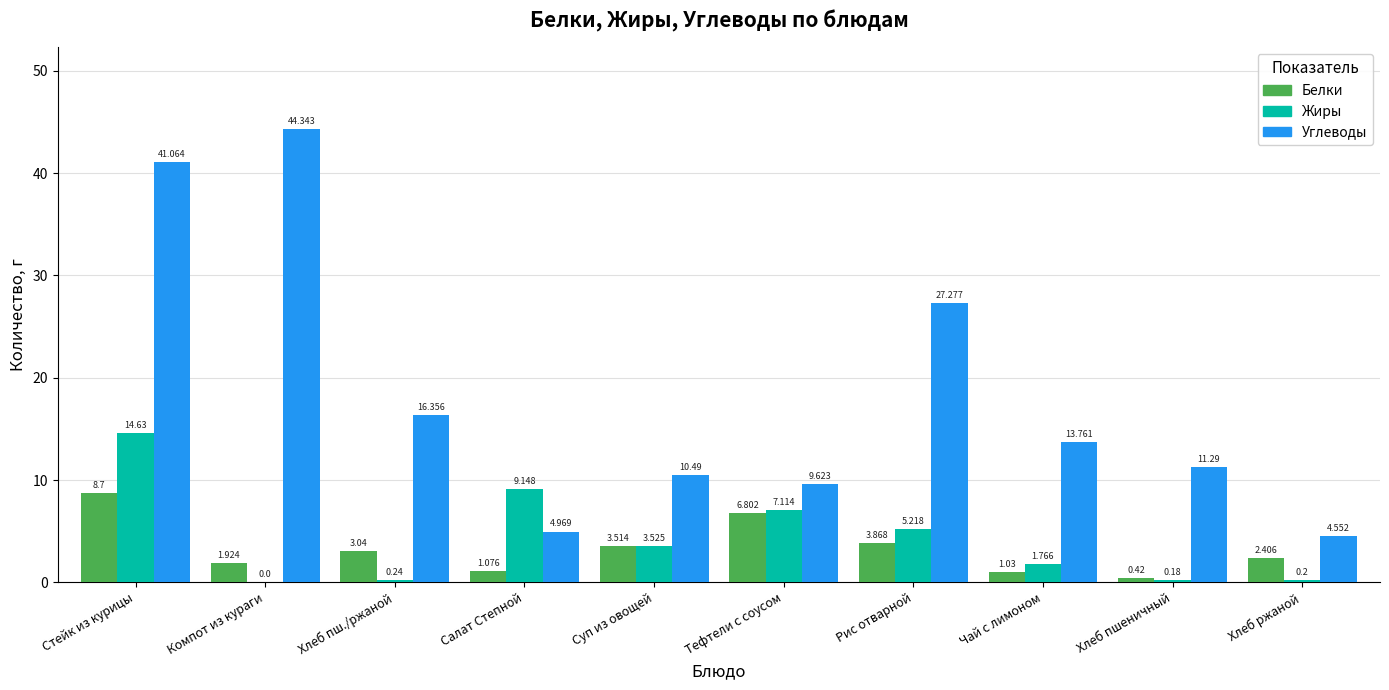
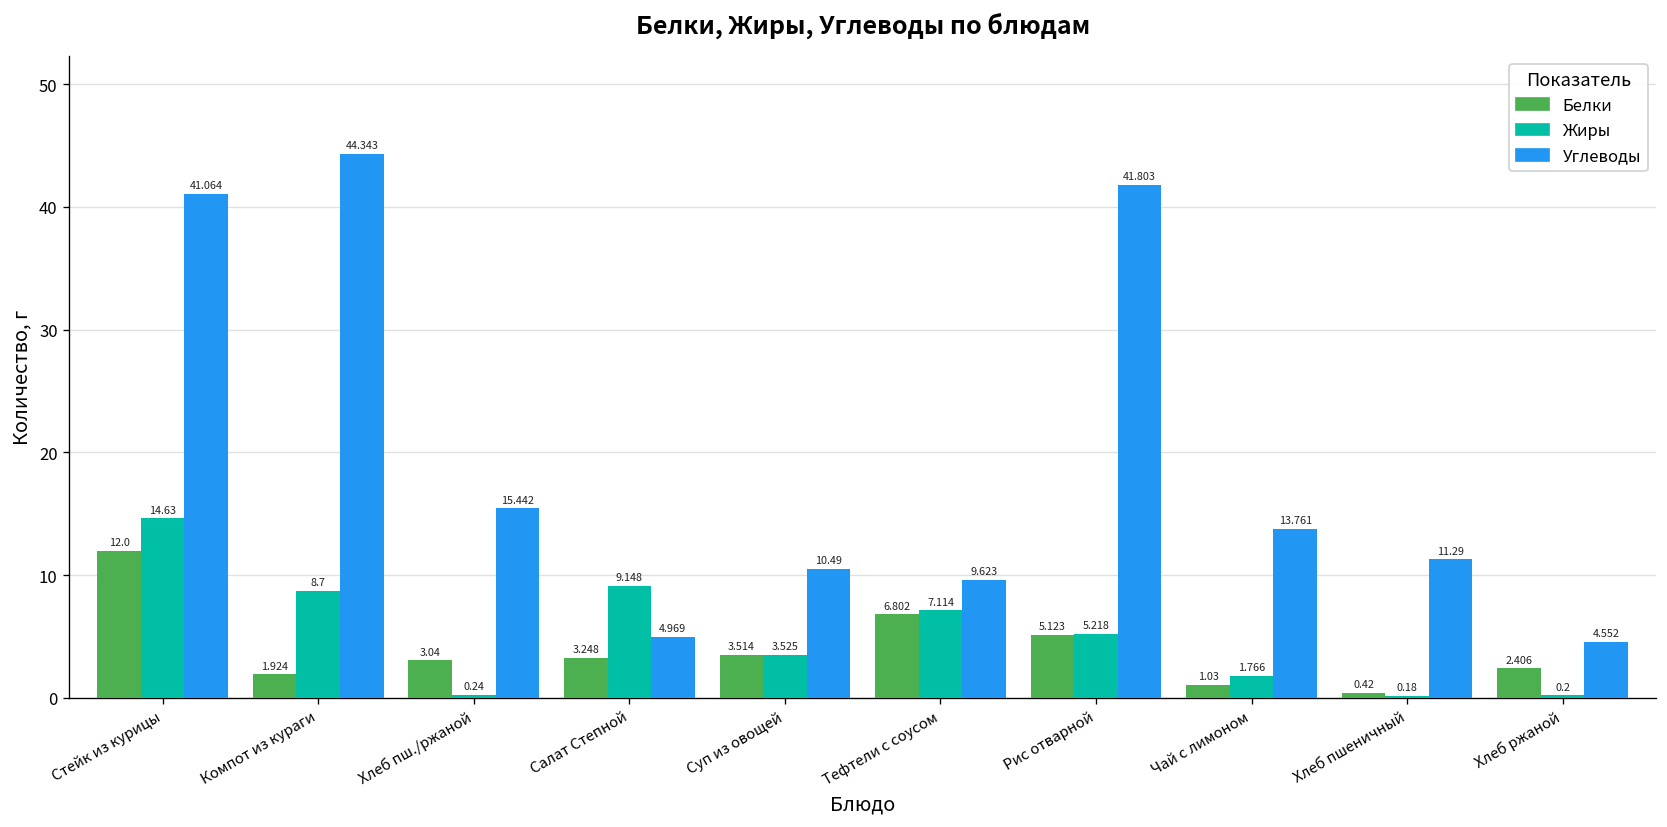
Белки, Стейк из курицы: 8.7 -> 12.0
Жиры, Компот из кураги: 0.0 -> 8.7
Углеводы, Хлеб пш./ржаной: 16.356 -> 15.442
Белки, Салат Степной: 1.076 -> 3.248
Белки, Рис отварной: 3.868 -> 5.123
Углеводы, Рис отварной: 27.277 -> 41.803
